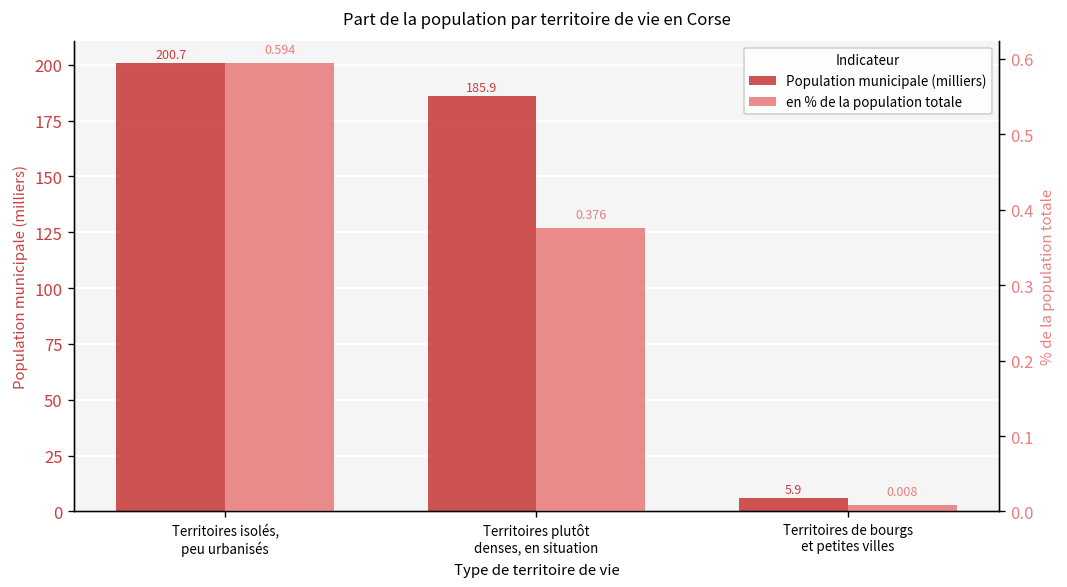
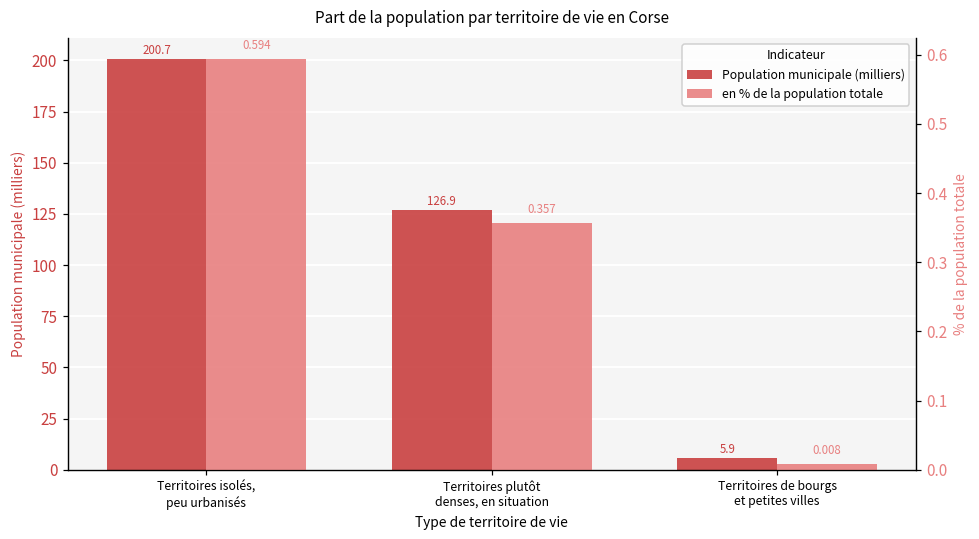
Population municipale (milliers), Territoires plutôt denses, en situation: 185.9 -> 126.9
en % de la population totale, Territoires plutôt denses, en situation: 0.376 -> 0.357
